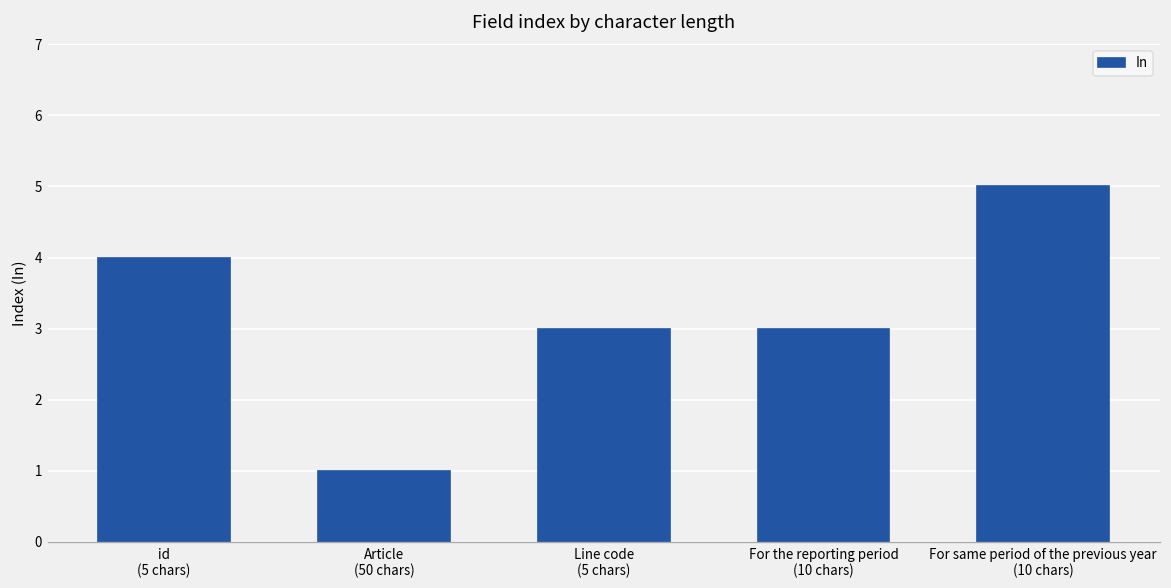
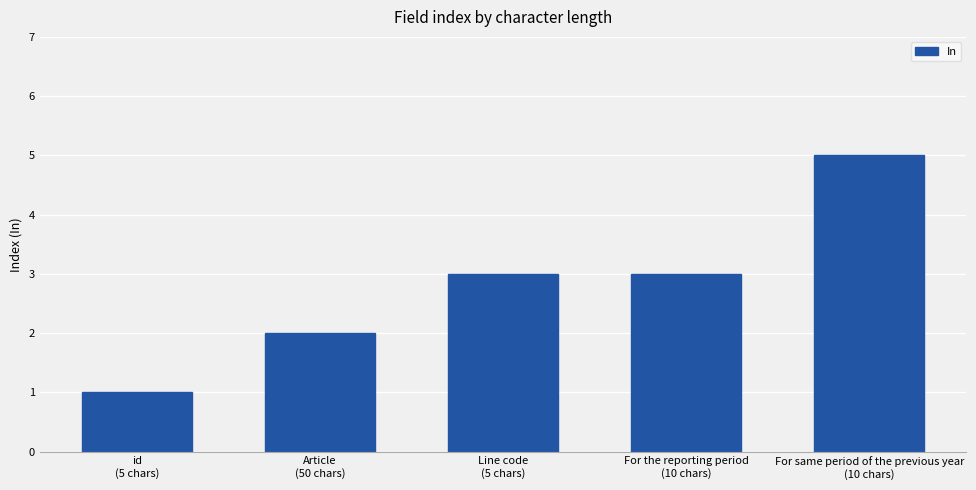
id (5 chars): 4 -> 1
Article (50 chars): 1 -> 2
